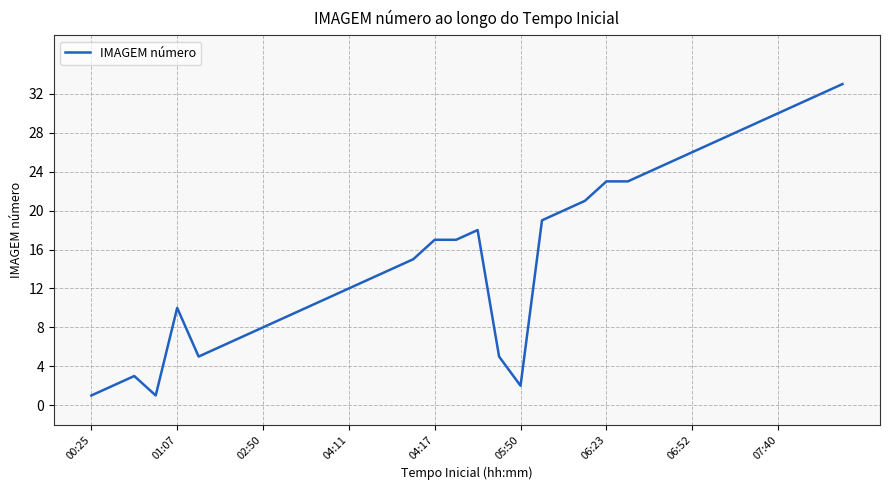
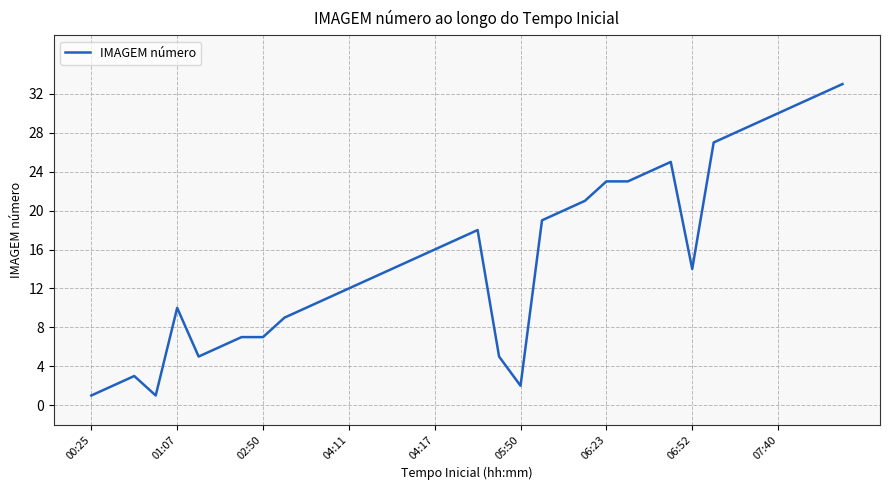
02:50: 8 -> 7
04:17: 17 -> 16
06:52: 26 -> 14
